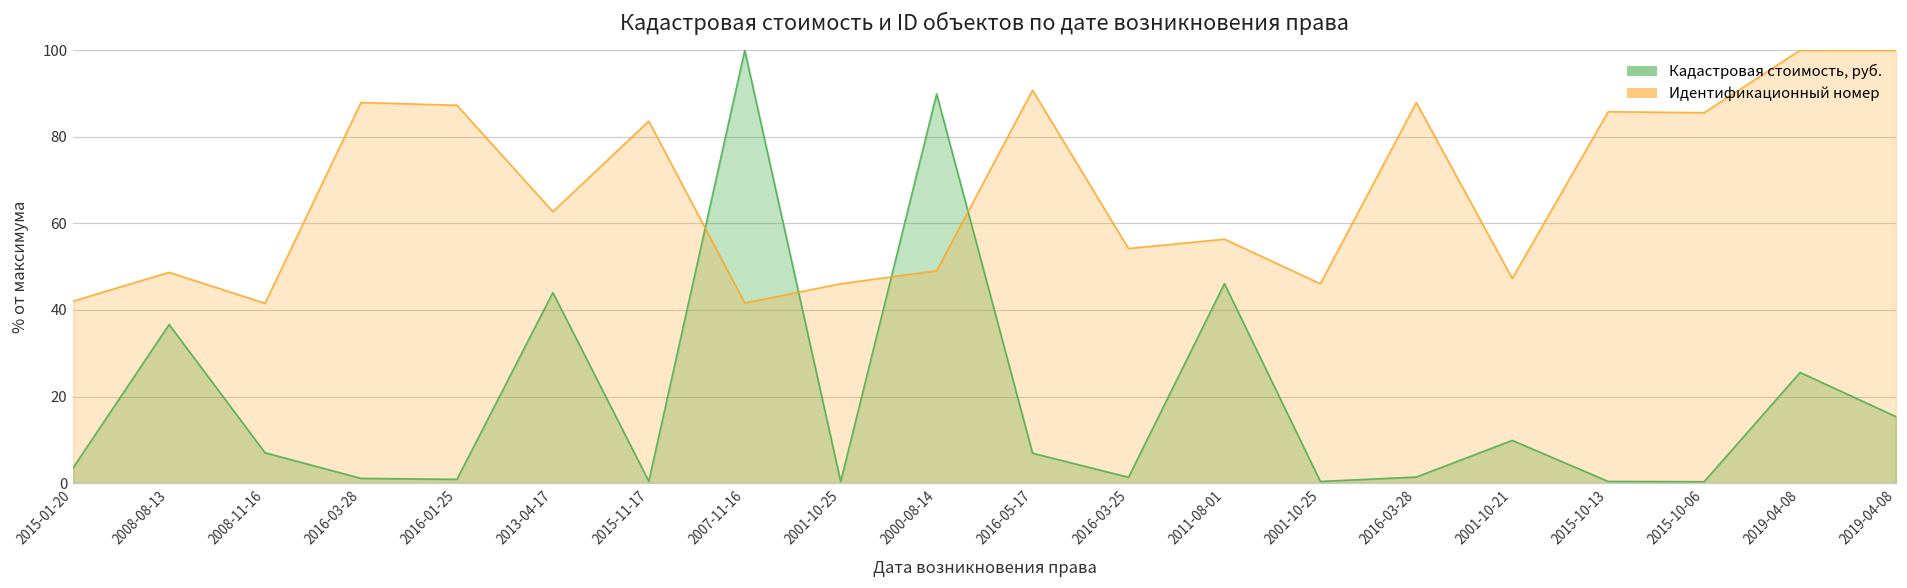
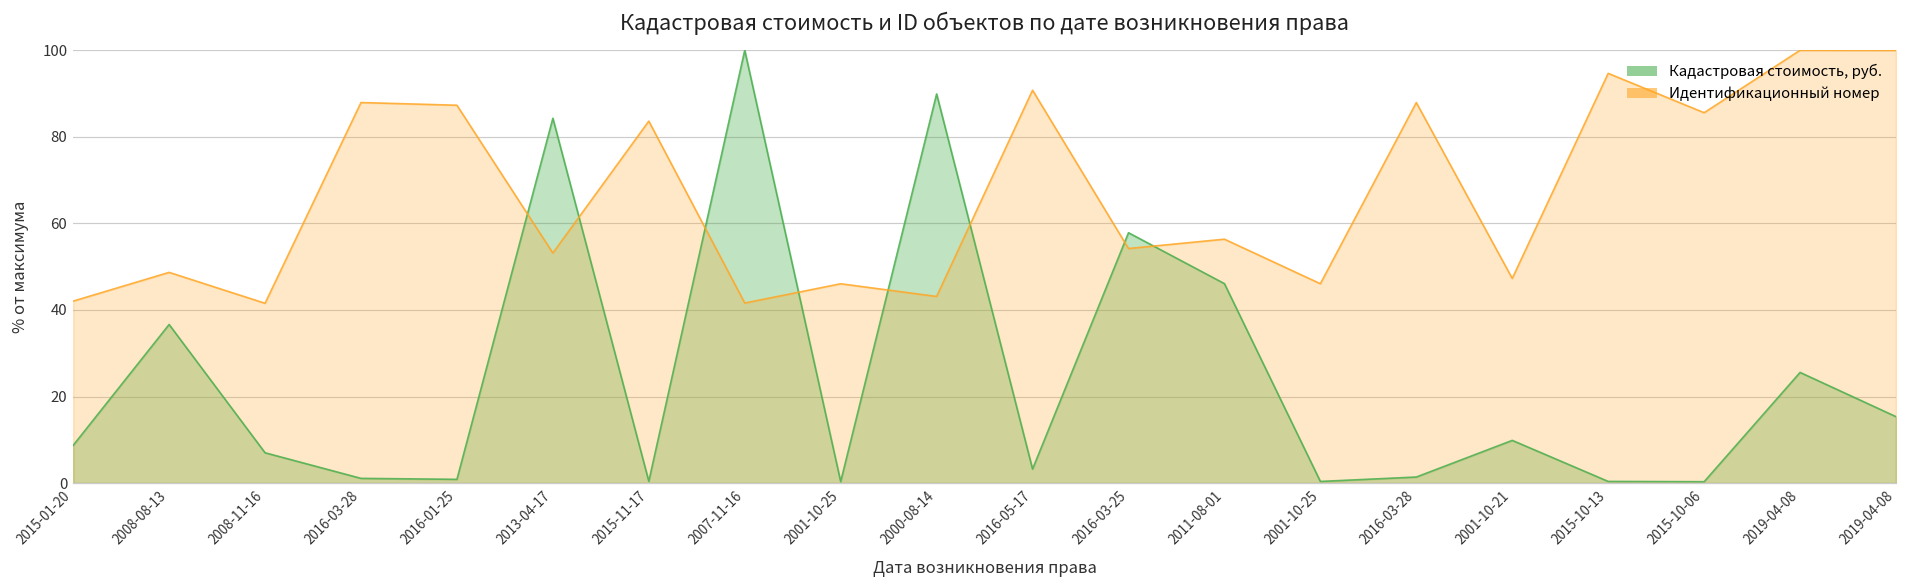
Кадастровая стоимость, руб., 2015-01-20: 4 -> 9
Кадастровая стоимость, руб., 2013-04-17: 44 -> 84
Идентификационный номер, 2013-04-17: 63 -> 53
Идентификационный номер, 2000-08-14: 49 -> 43
Кадастровая стоимость, руб., 2016-05-17: 7 -> 3
Кадастровая стоимость, руб., 2016-03-25: 1 -> 58
Идентификационный номер, 2015-10-13: 86 -> 95
